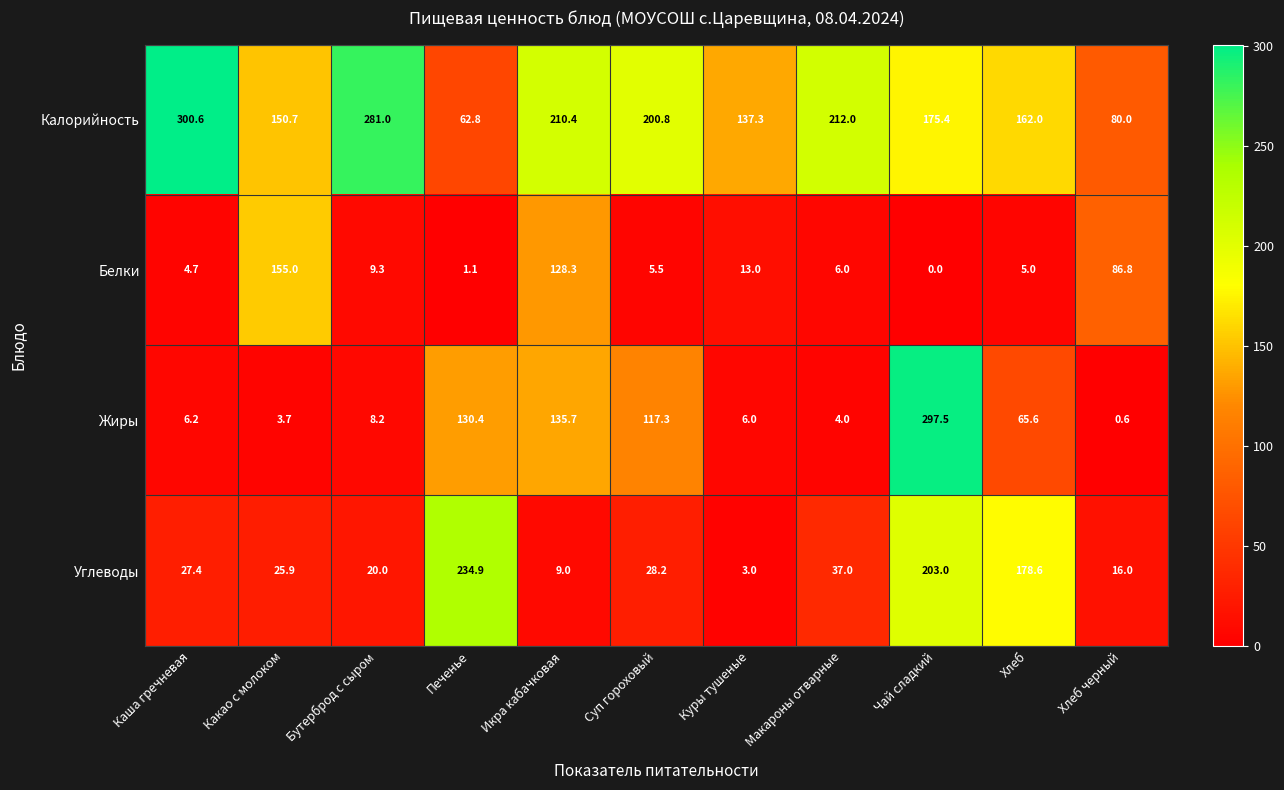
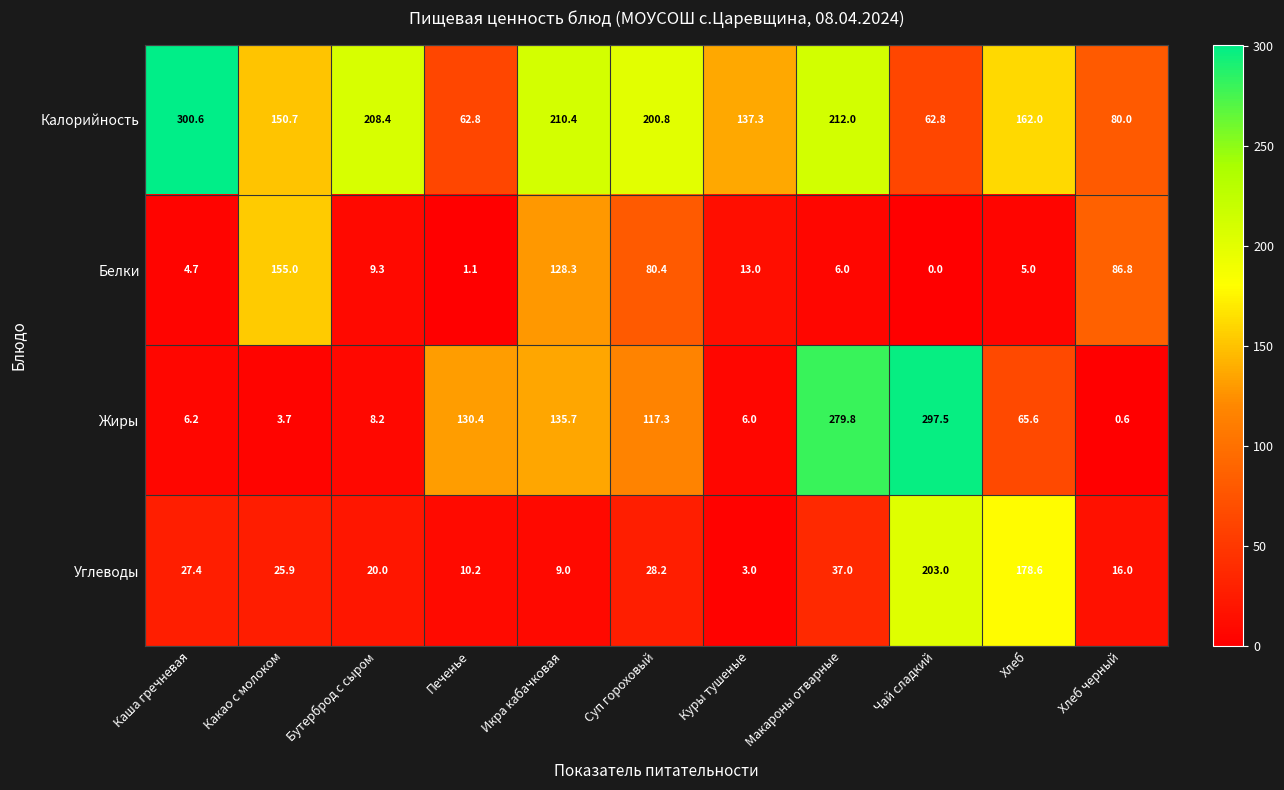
Калорийность, Бутерброд с сыром: 281.0 -> 208.4
Калорийность, Чай сладкий: 175.4 -> 62.8
Белки, Суп гороховый: 5.5 -> 80.4
Жиры, Макароны отварные: 4.0 -> 279.8
Углеводы, Печенье: 234.9 -> 10.2
